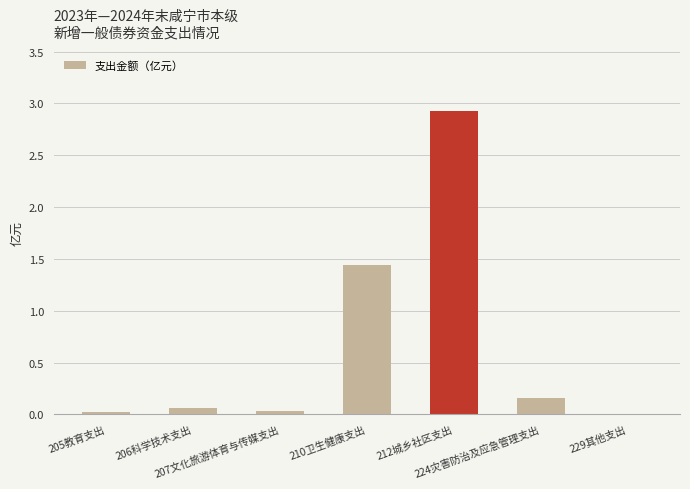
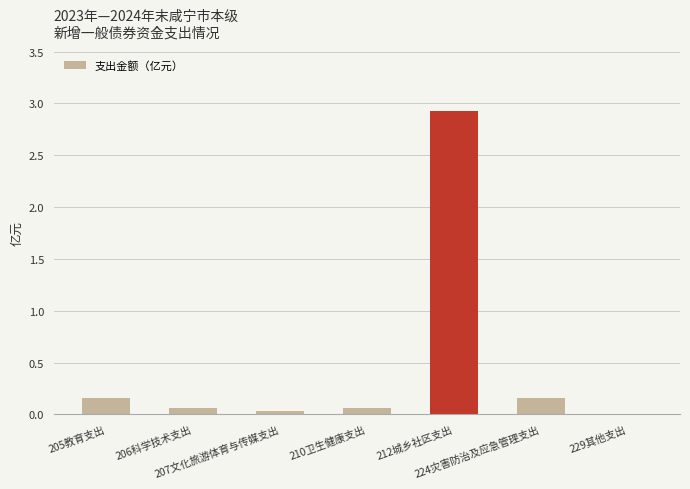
205教育支出: 0.02 -> 0.15
210卫生健康支出: 1.44 -> 0.06
